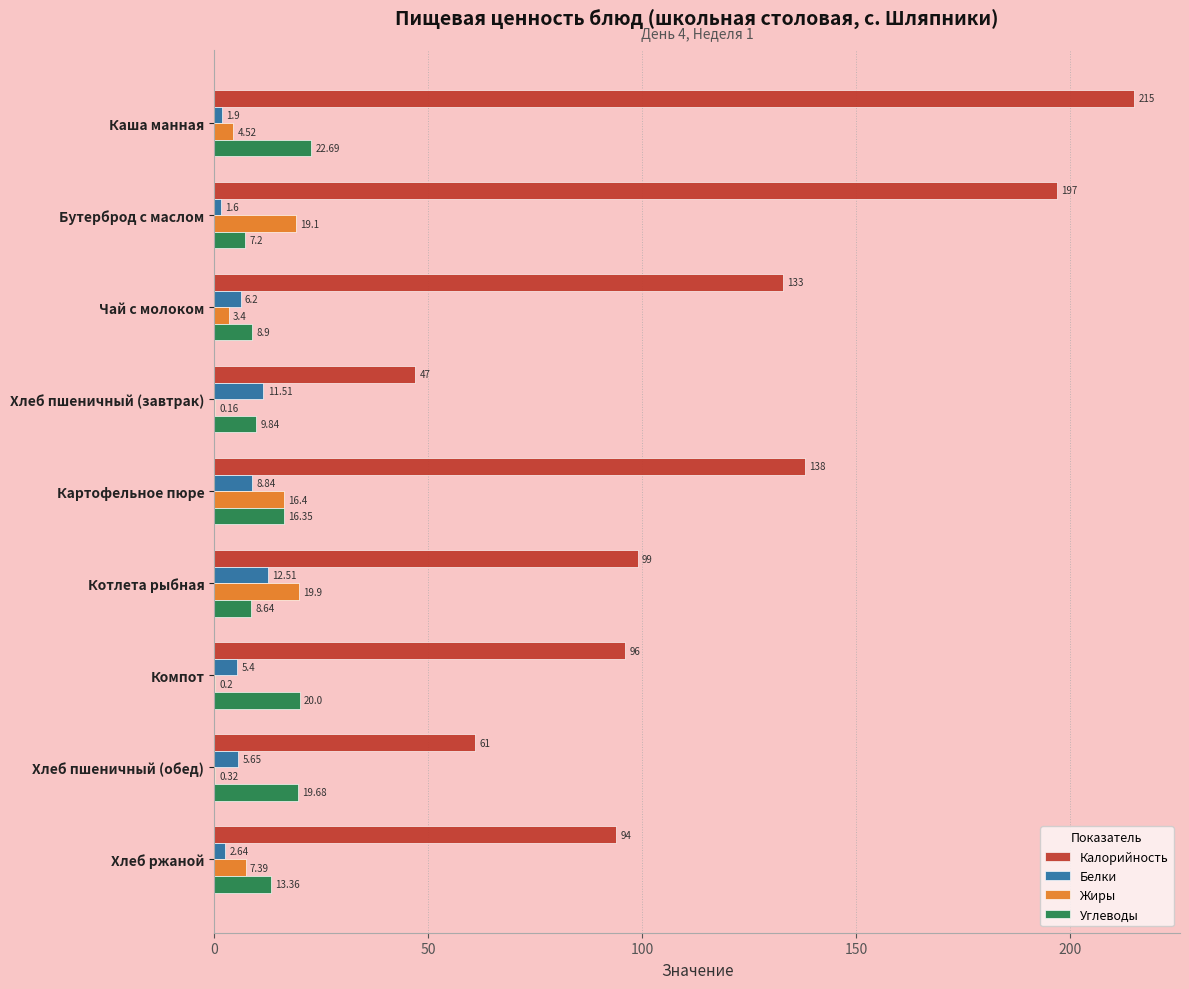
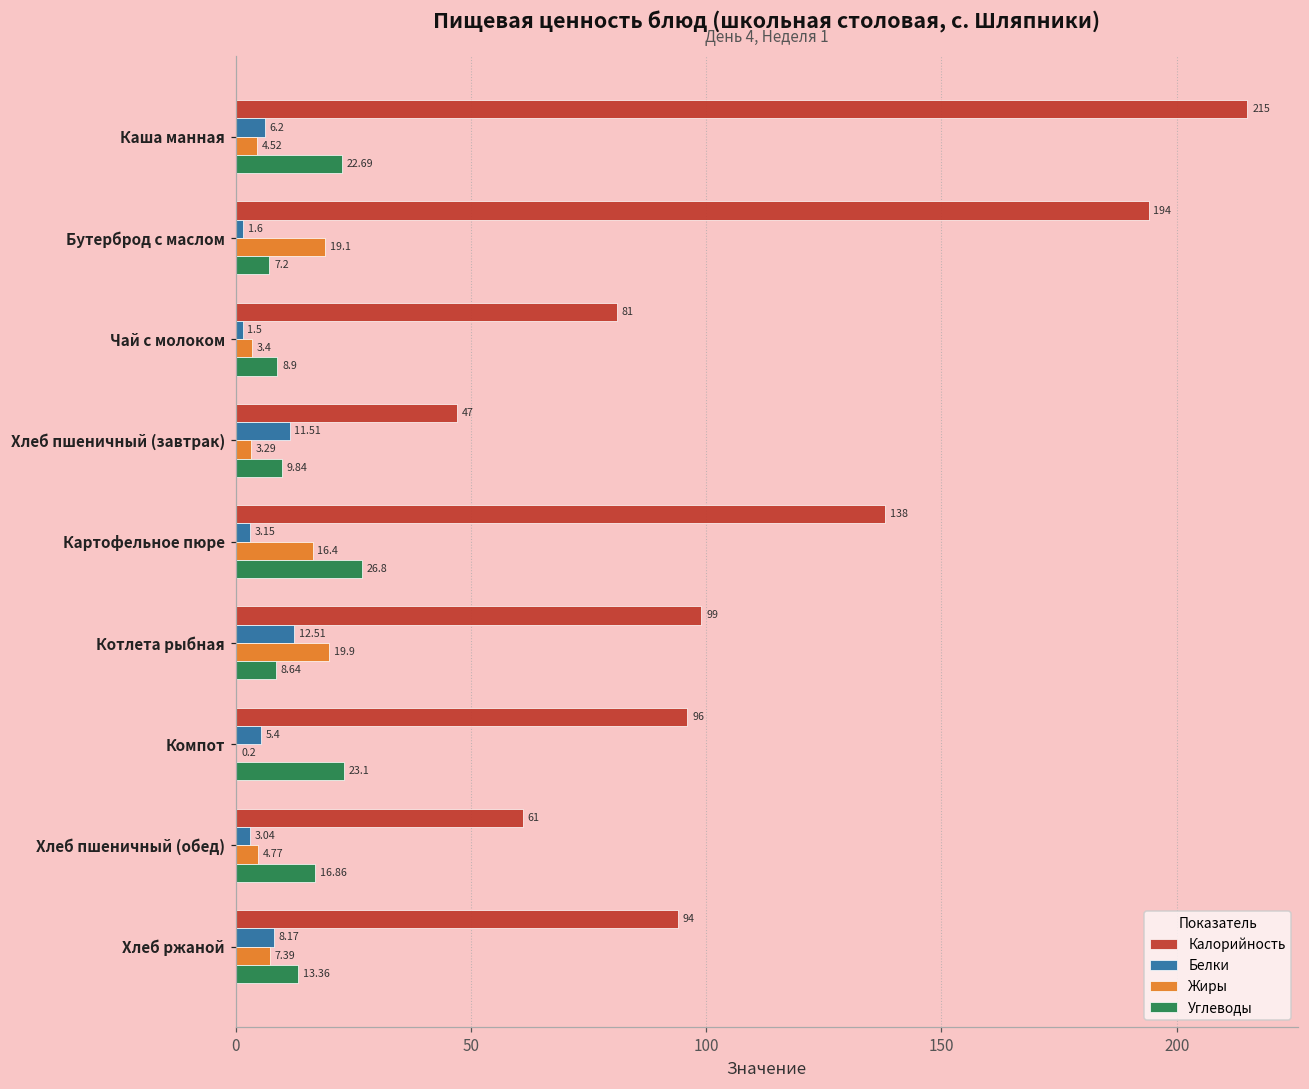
Белки, Каша манная: 1.9 -> 6.2
Калорийность, Бутерброд с маслом: 197 -> 194
Калорийность, Чай с молоком: 133 -> 81
Белки, Чай с молоком: 6.2 -> 1.5
Жиры, Хлеб пшеничный (завтрак): 0.16 -> 3.29
Белки, Картофельное пюре: 8.84 -> 3.15
Углеводы, Картофельное пюре: 16.35 -> 26.8
Углеводы, Компот: 20.0 -> 23.1
Белки, Хлеб пшеничный (обед): 5.65 -> 3.04
Жиры, Хлеб пшеничный (обед): 0.32 -> 4.77
Углеводы, Хлеб пшеничный (обед): 19.68 -> 16.86
Белки, Хлеб ржаной: 2.64 -> 8.17
